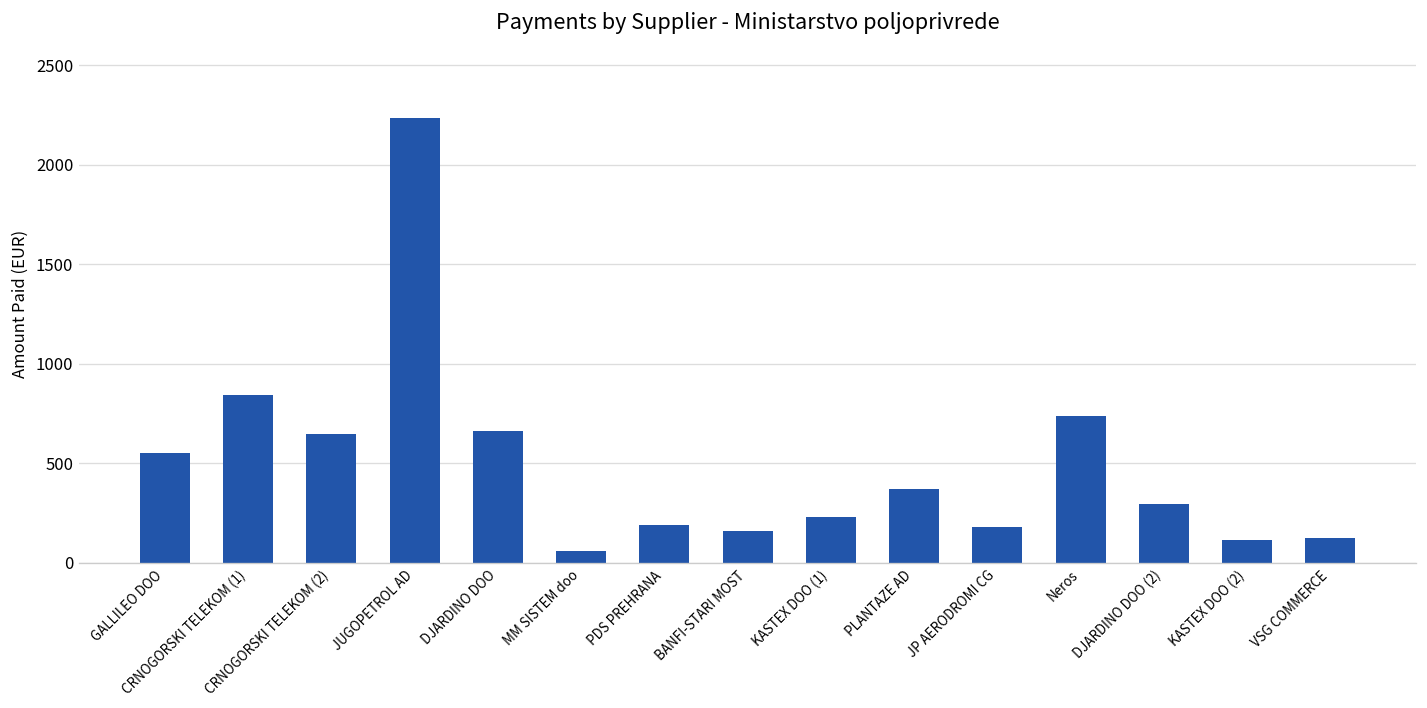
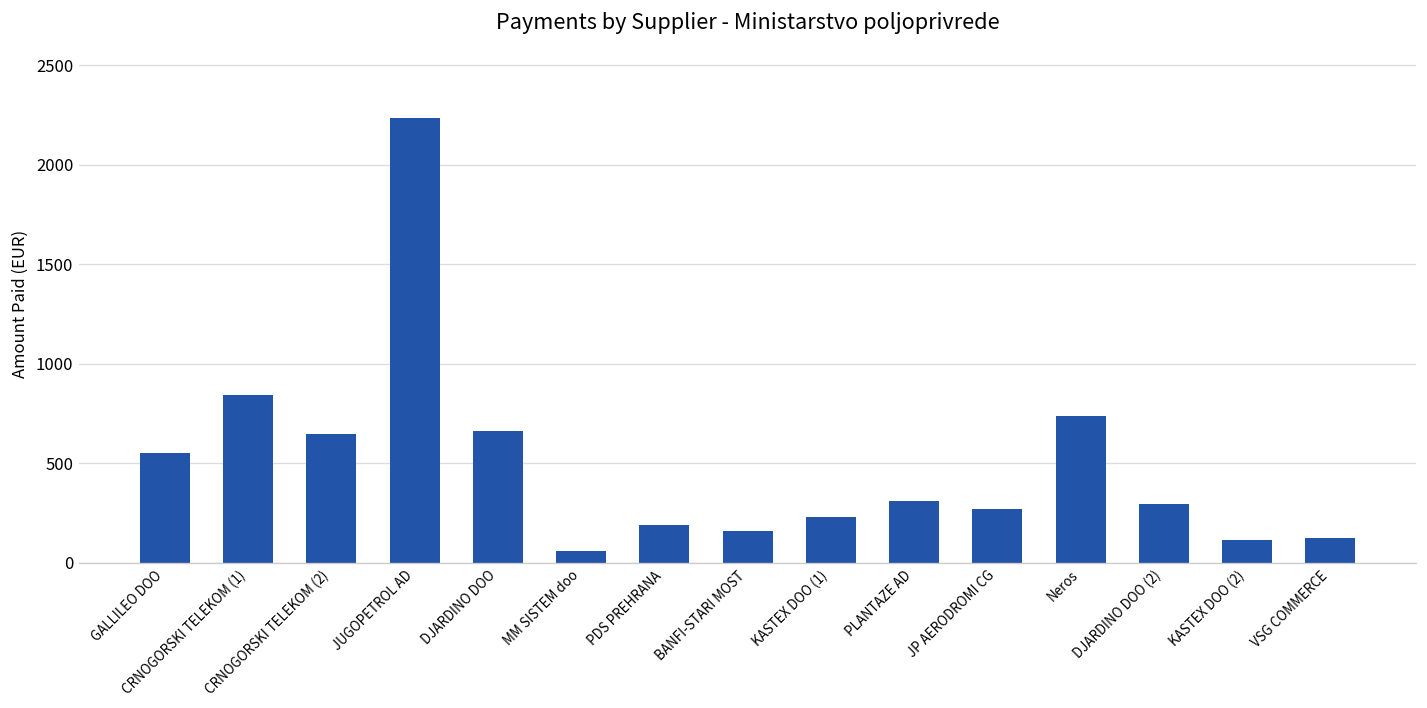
PLANTAZE AD: 370 -> 310
JP AERODROMI CG: 180 -> 270
